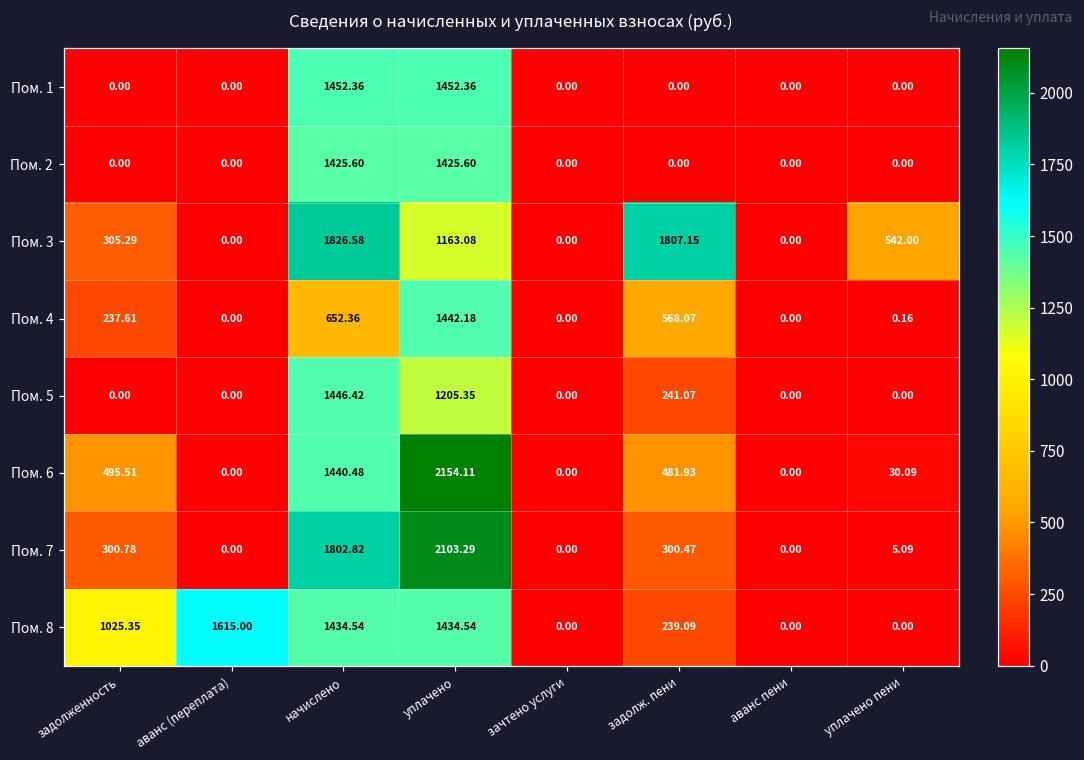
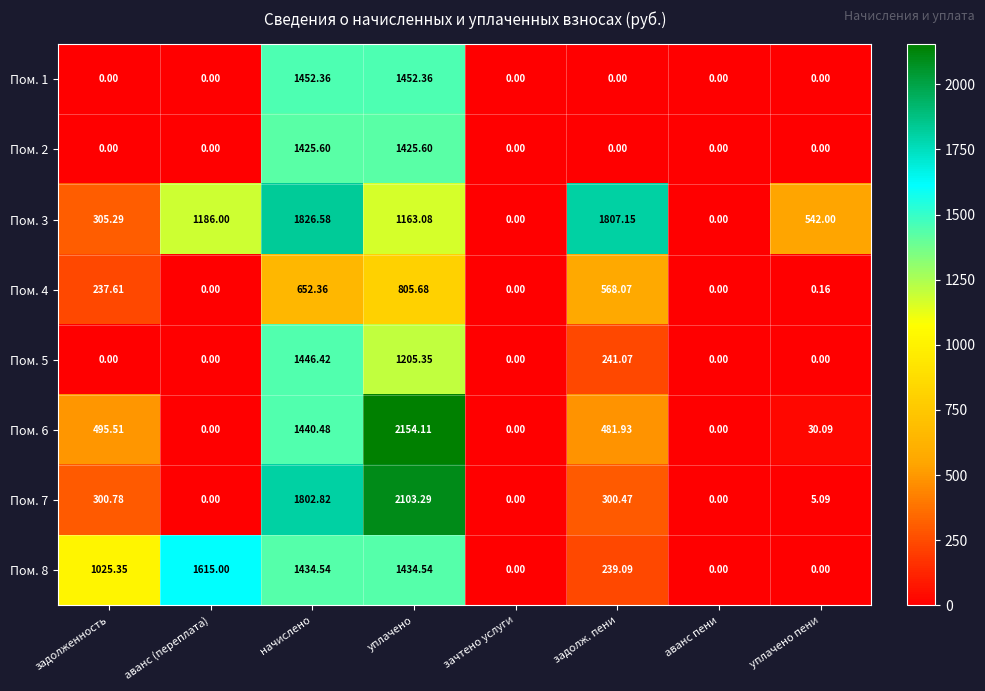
Пом. 3, аванс (переплата): 0.00 -> 1186.00
Пом. 4, уплачено: 1442.18 -> 805.68
